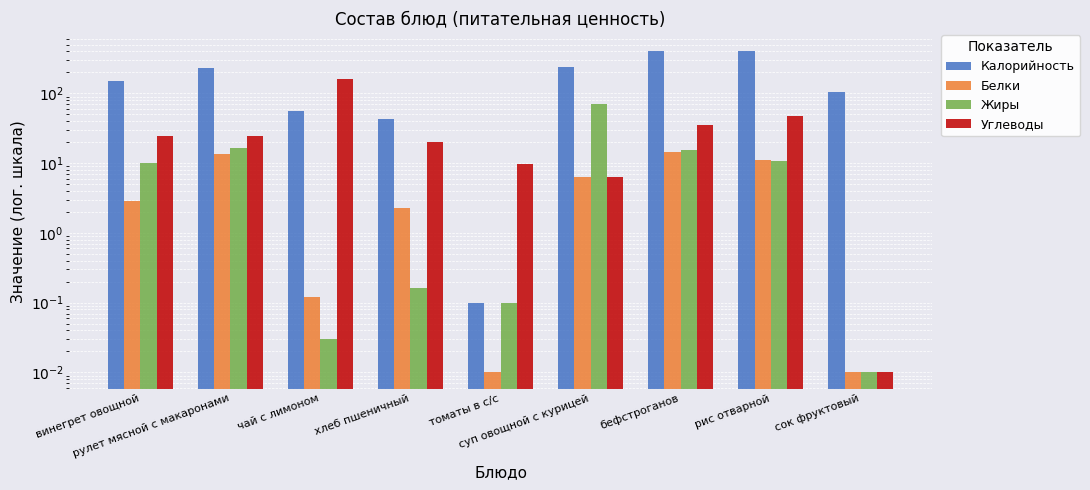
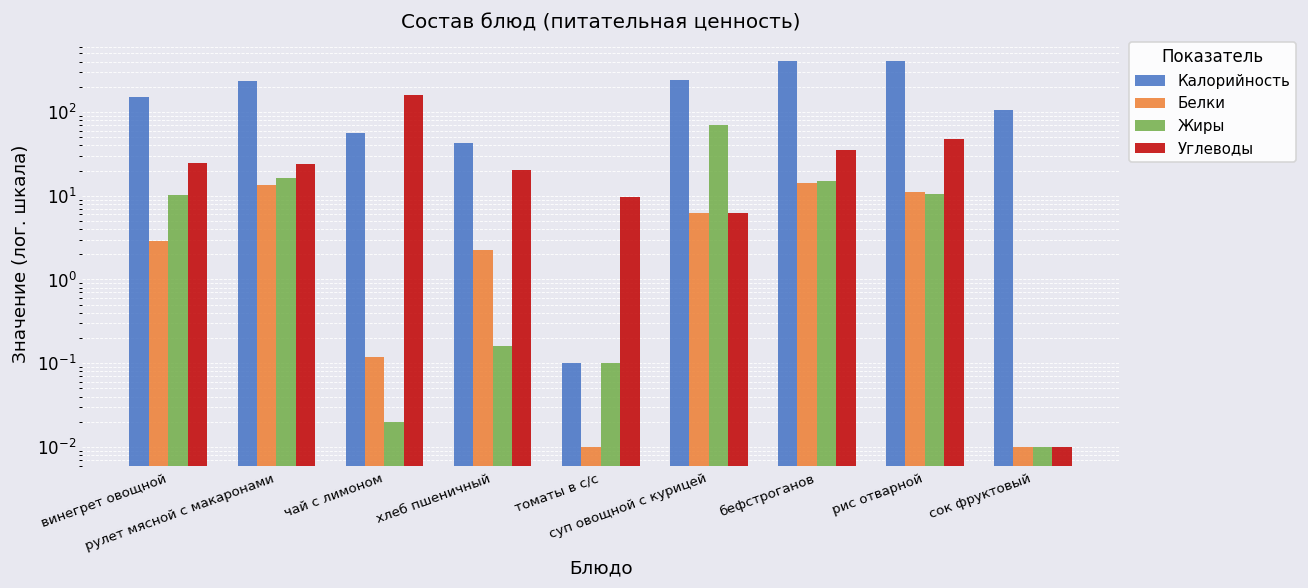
Жиры, чай с лимоном: 0.03 -> 0.02
